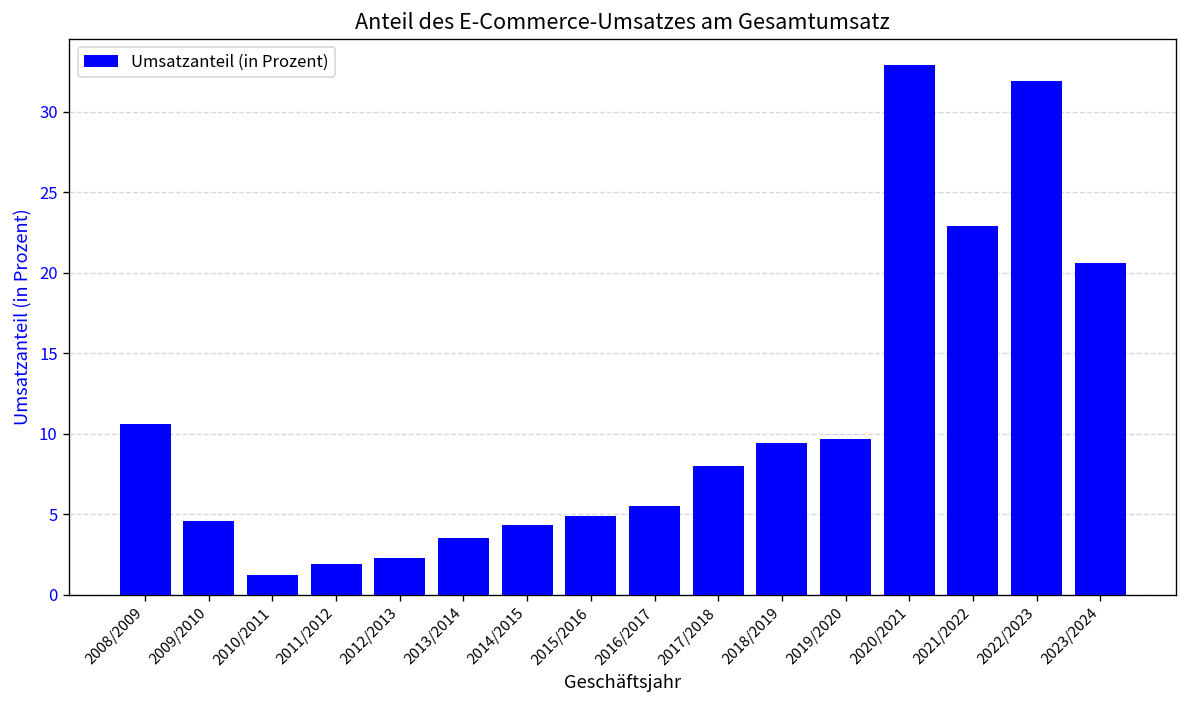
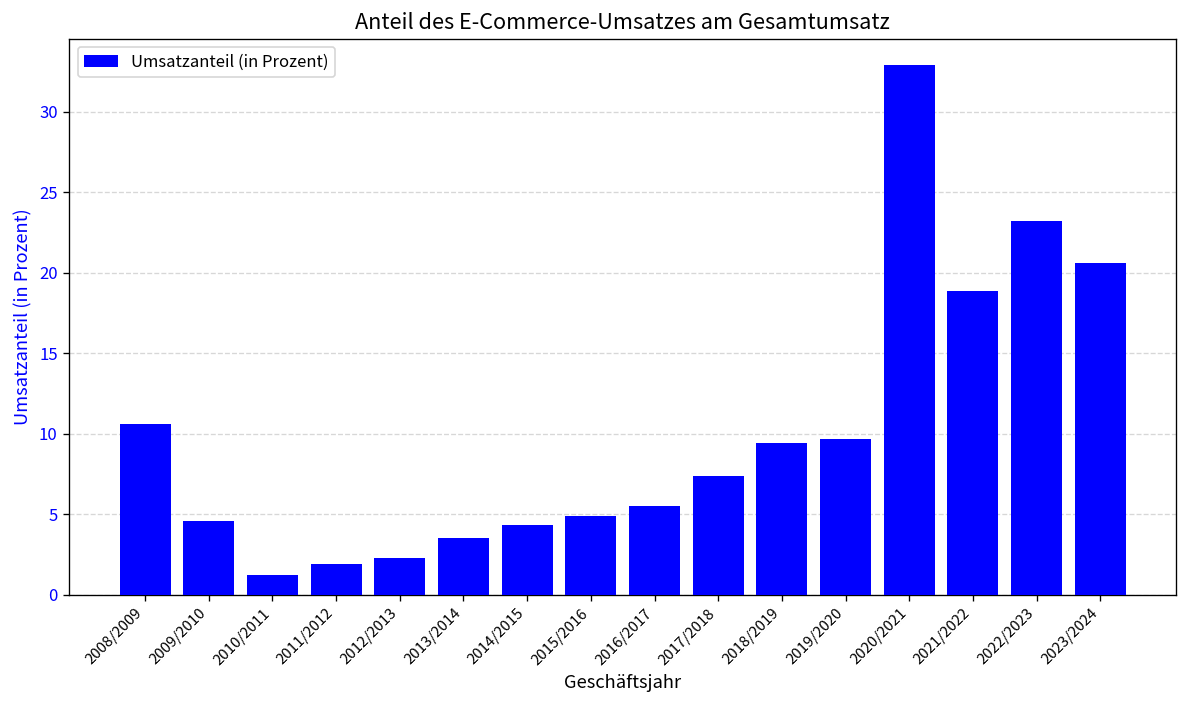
2017/2018: 8.0 -> 7.4
2021/2022: 22.9 -> 18.9
2022/2023: 31.9 -> 23.2
